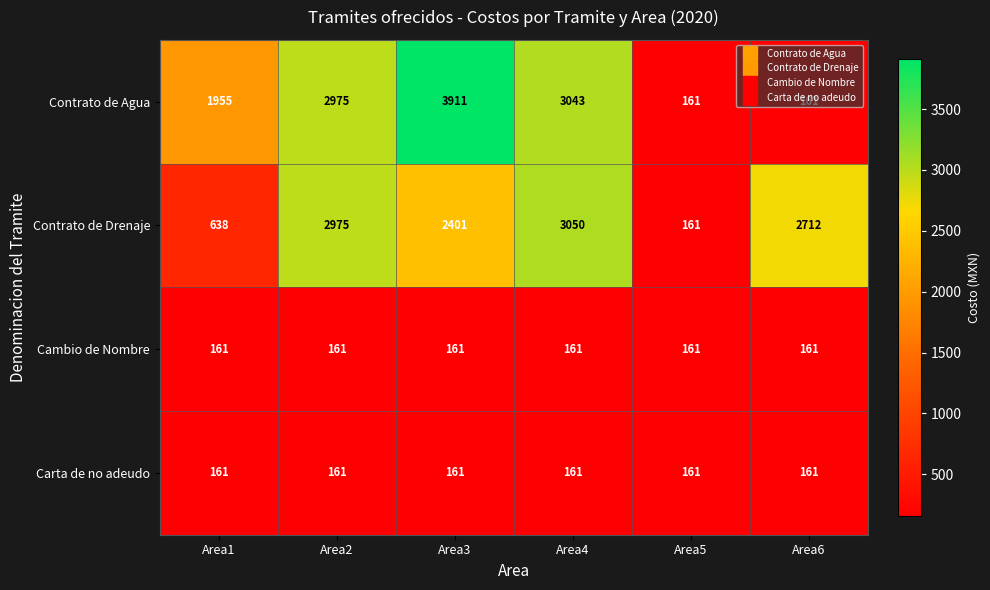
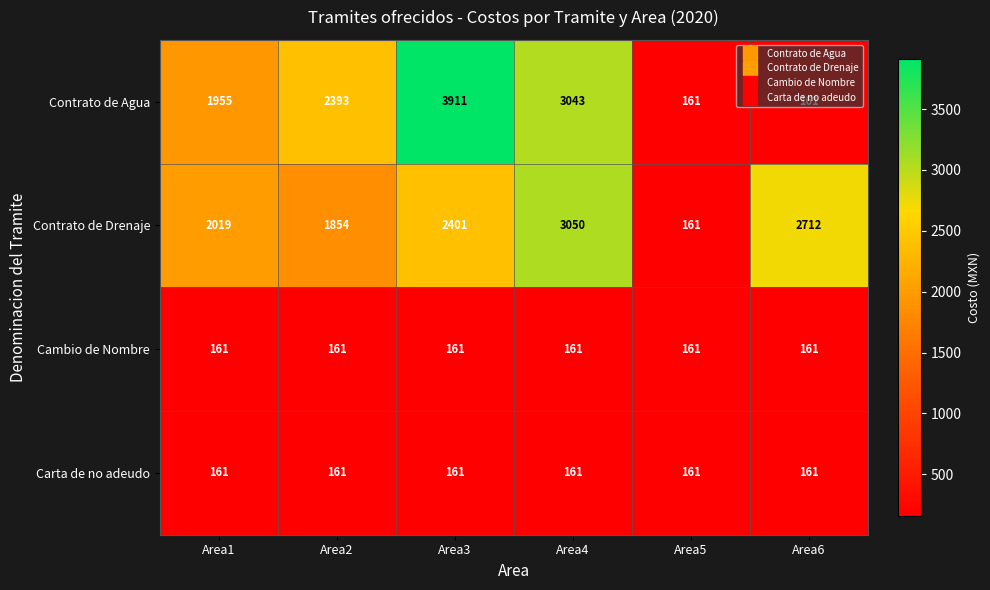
Contrato de Agua, Area2: 2975 -> 2393
Contrato de Drenaje, Area1: 638 -> 2019
Contrato de Drenaje, Area2: 2975 -> 1854
